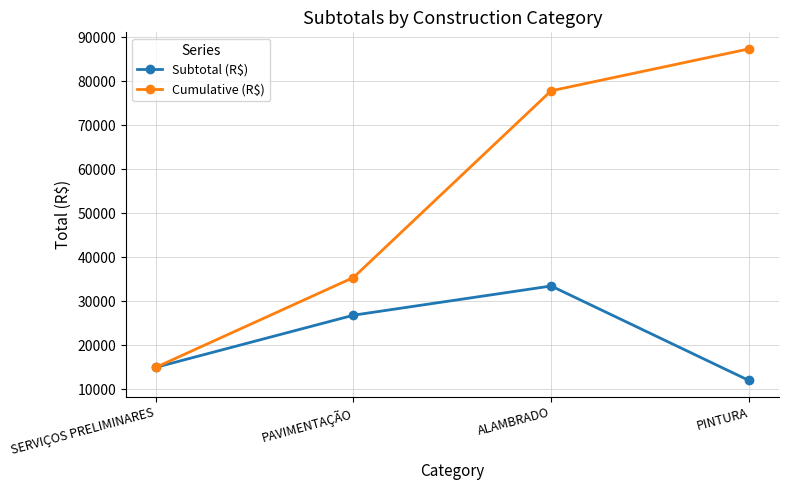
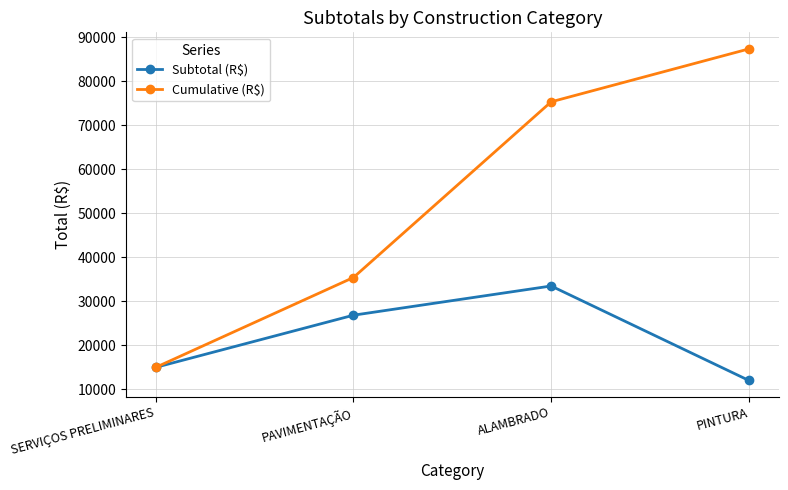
Cumulative (R$), ALAMBRADO: 78000 -> 75000
